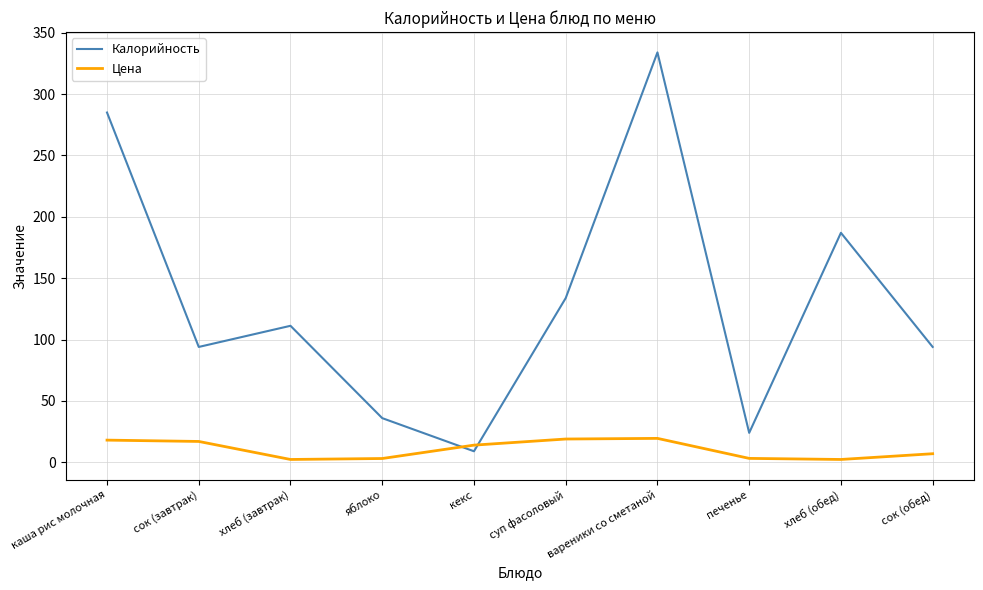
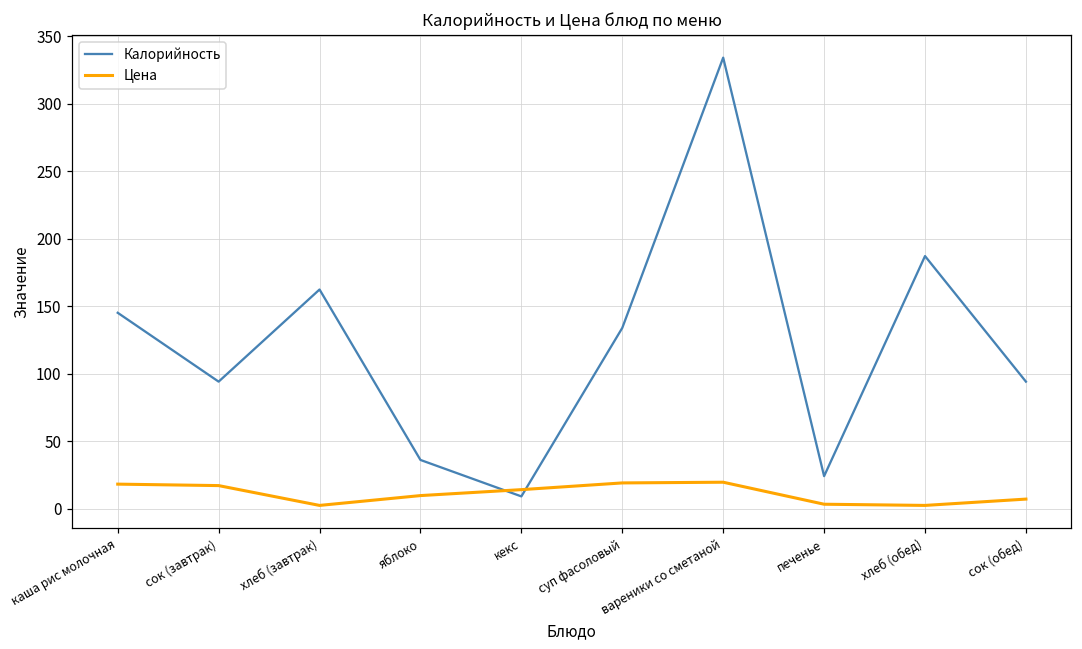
Калорийность, каша рис молочная: 285 -> 145
Калорийность, хлеб (завтрак): 111 -> 162
Цена, яблоко: 3 -> 10
